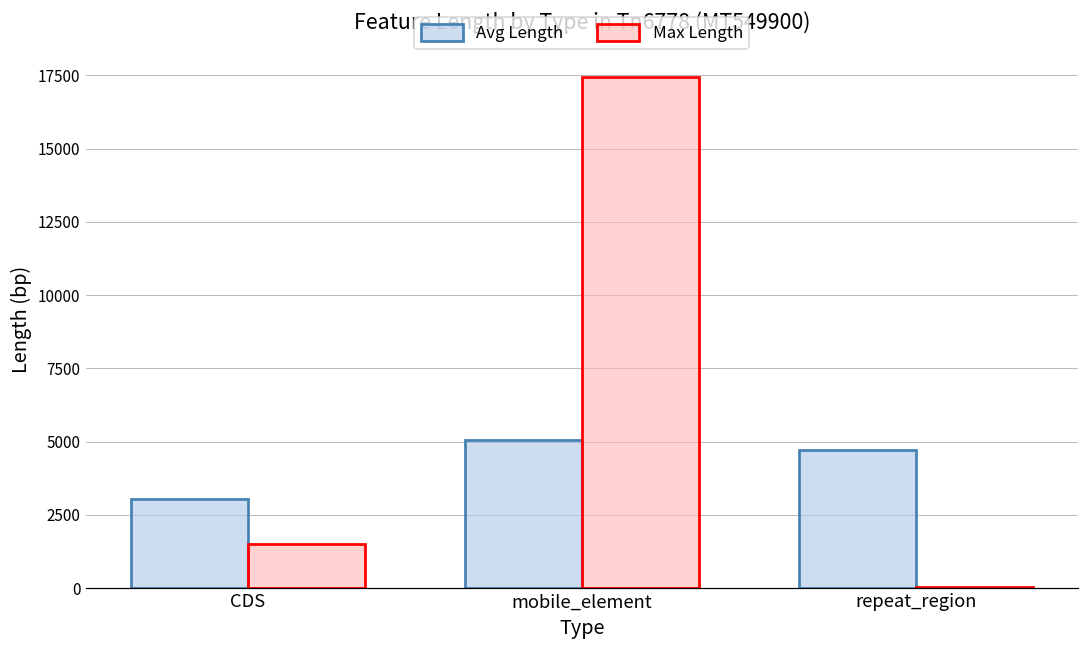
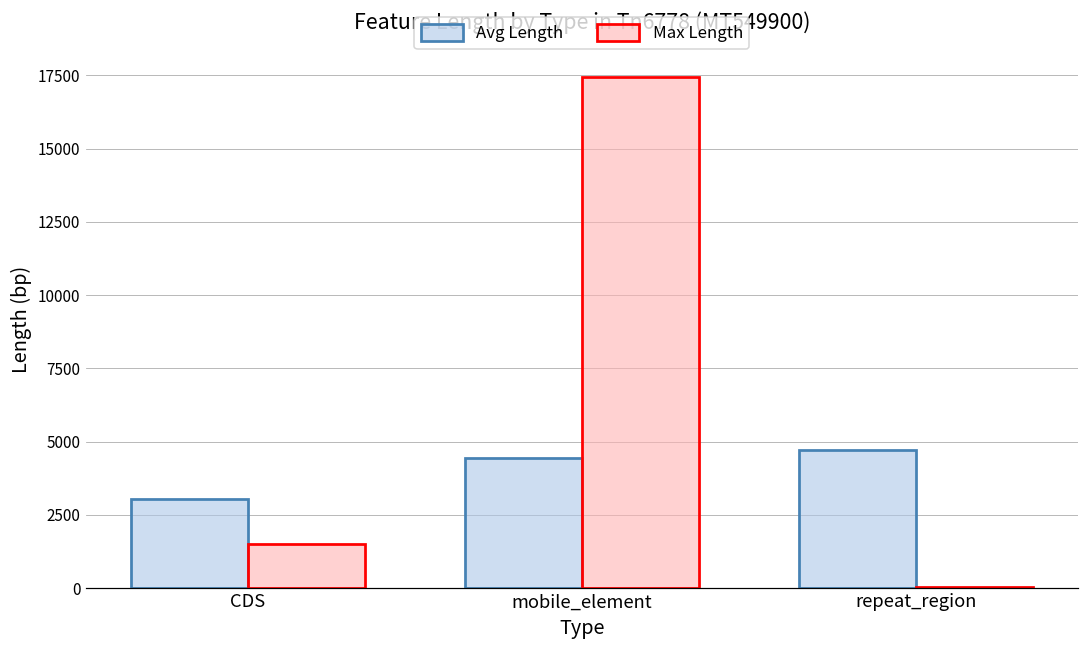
Avg Length, mobile_element: 5000 -> 4400
